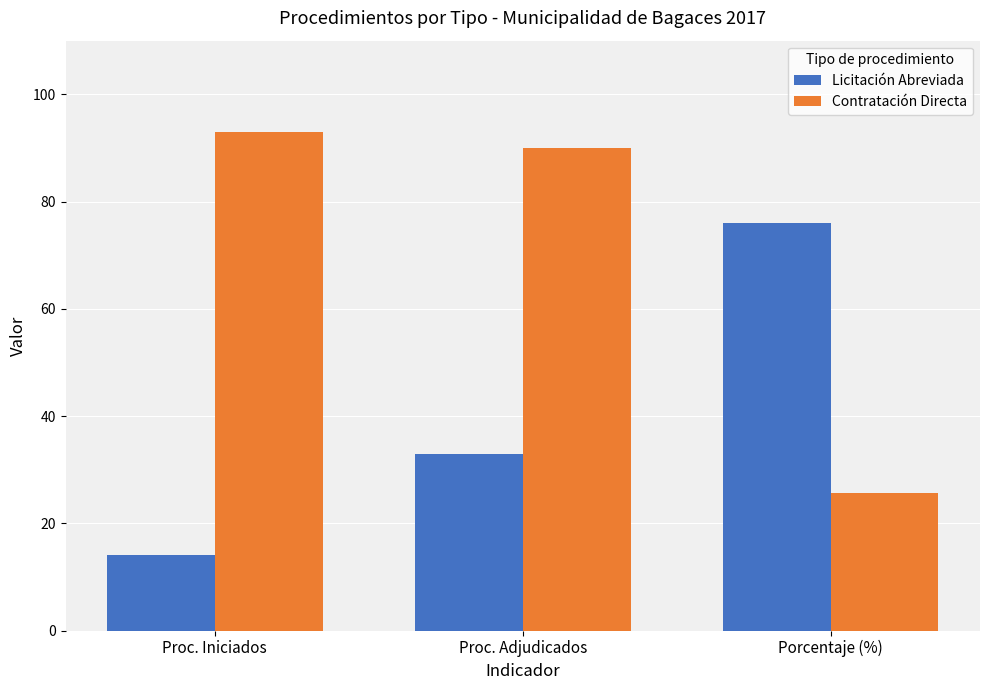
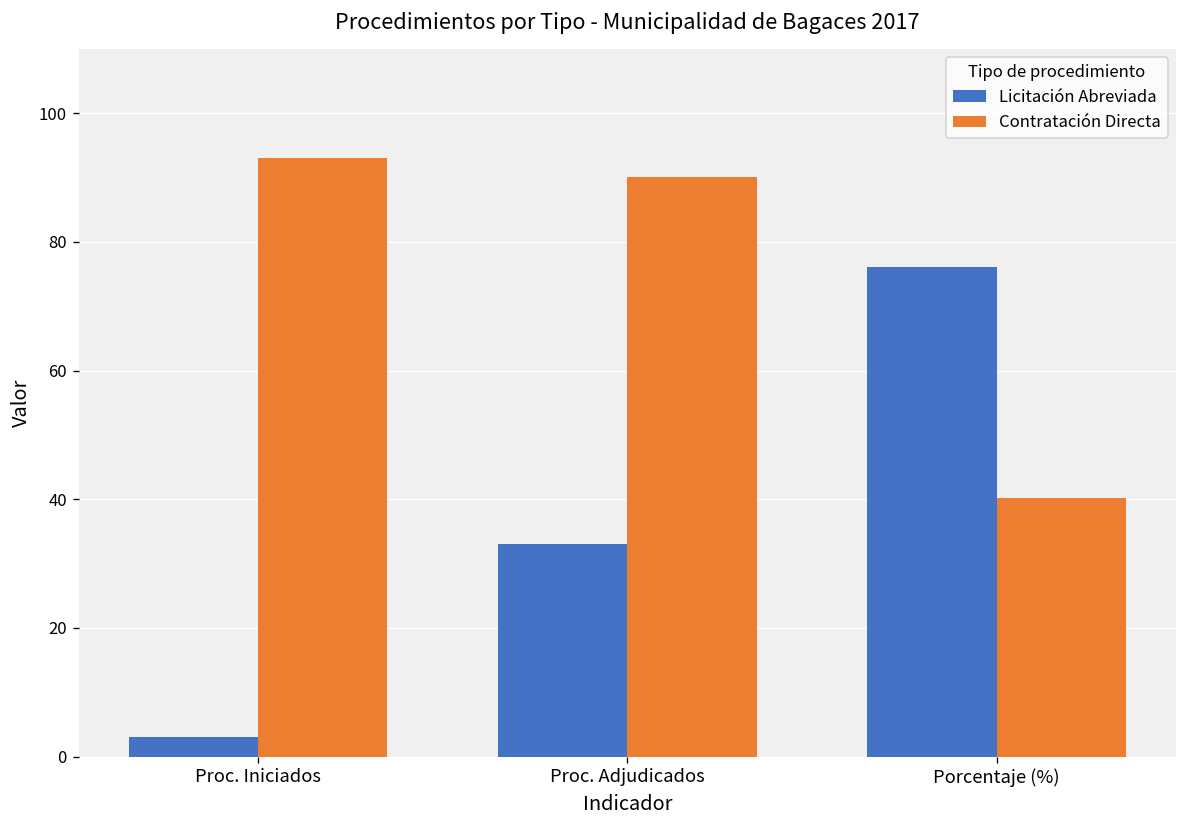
Licitación Abreviada, Proc. Iniciados: 14 -> 3
Contratación Directa, Porcentaje (%): 26 -> 40
